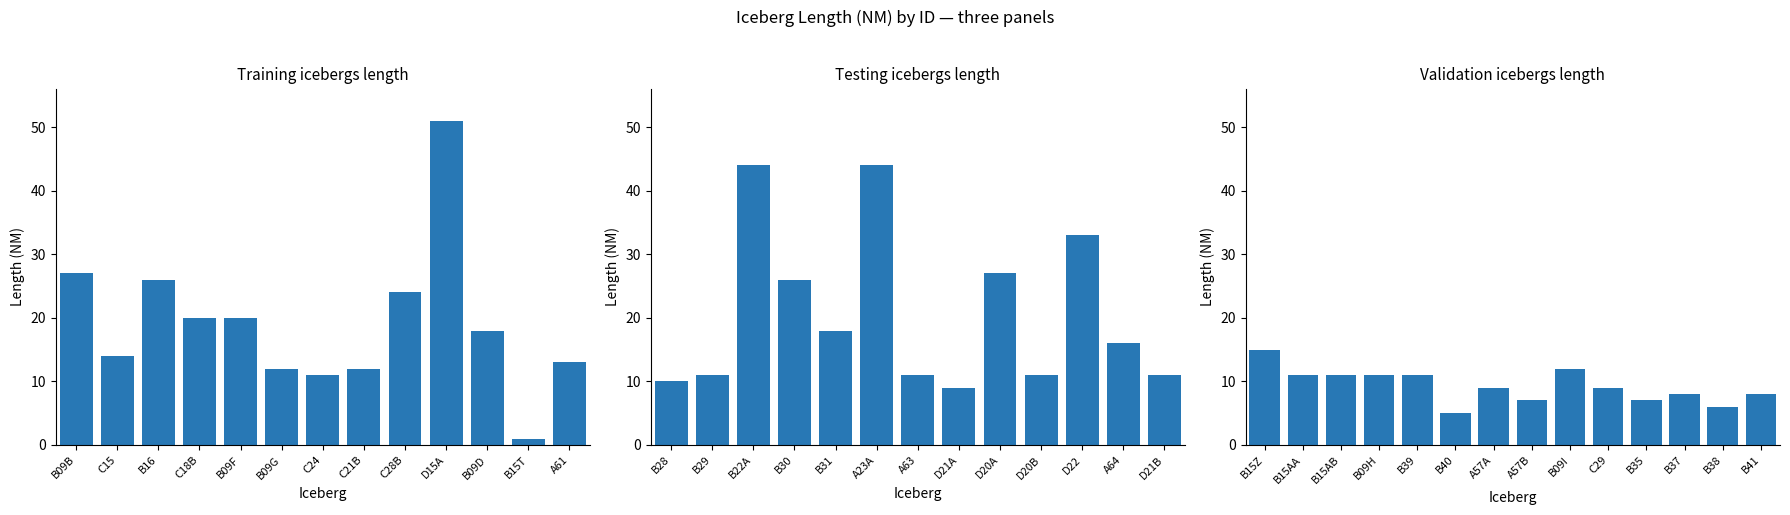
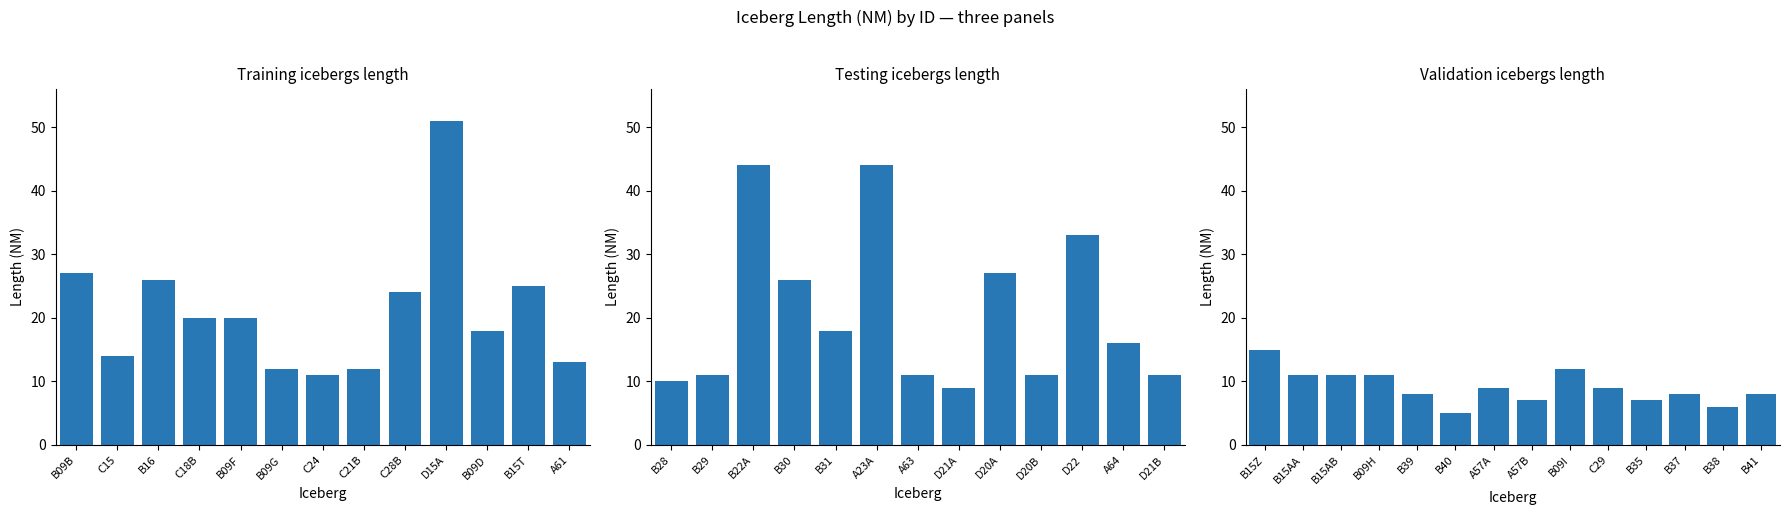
Training icebergs length, B15T: 1 -> 25
Validation icebergs length, B39: 11 -> 8
